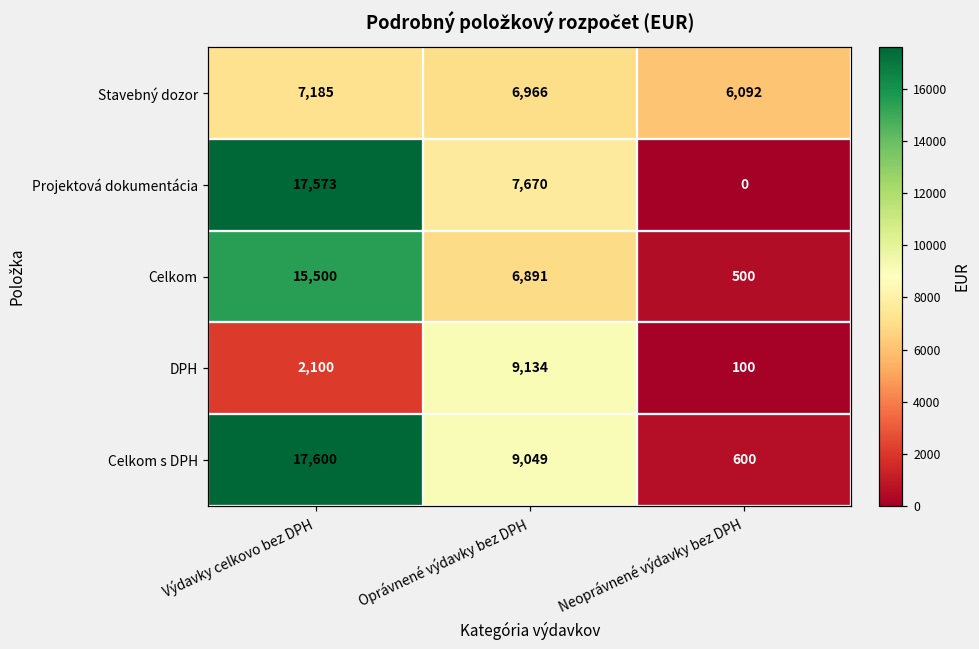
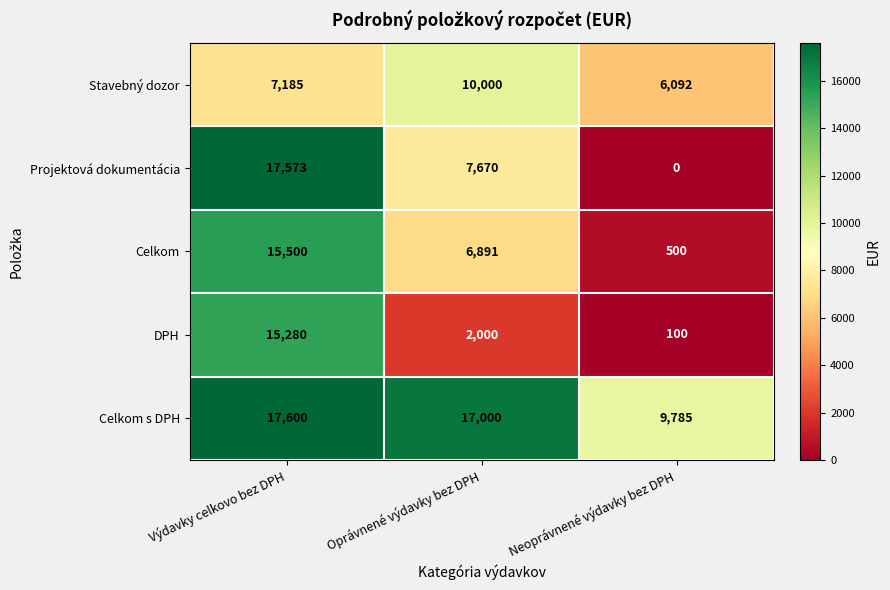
Stavebný dozor, Oprávnené výdavky bez DPH: 6,966 -> 10,000
DPH, Výdavky celkovo bez DPH: 2,100 -> 15,280
DPH, Oprávnené výdavky bez DPH: 9,134 -> 2,000
Celkom s DPH, Oprávnené výdavky bez DPH: 9,049 -> 17,000
Celkom s DPH, Neoprávnené výdavky bez DPH: 600 -> 9,785
